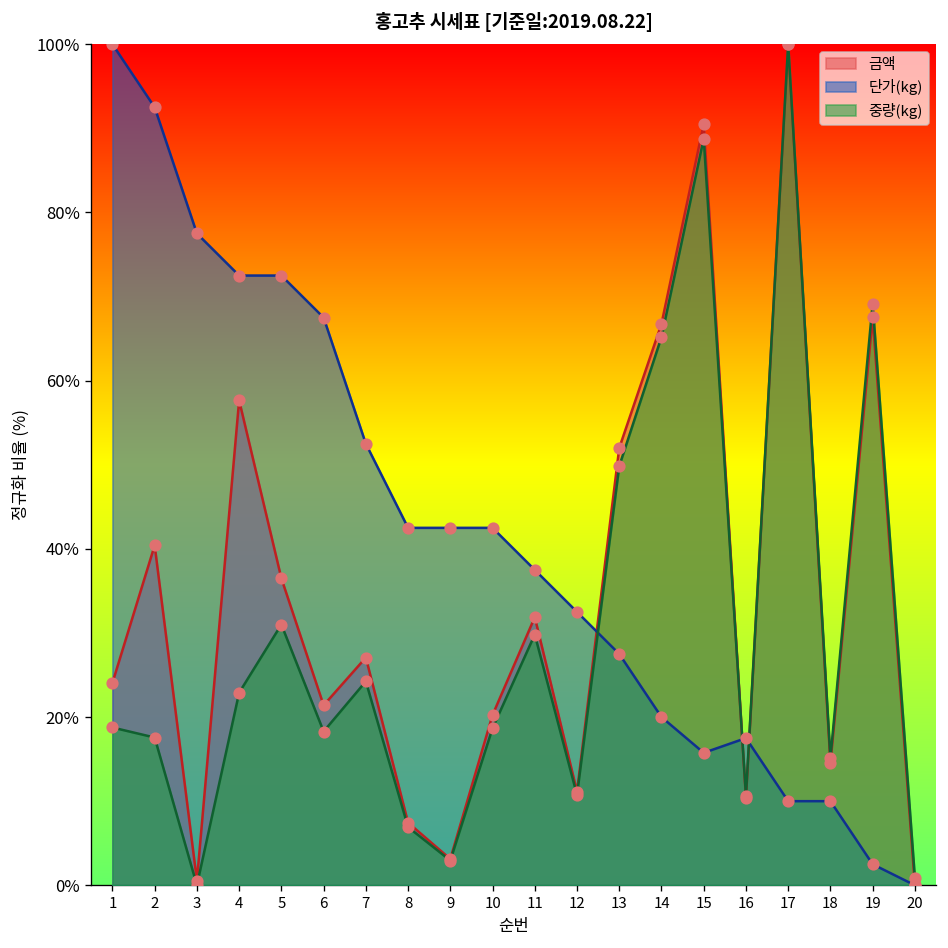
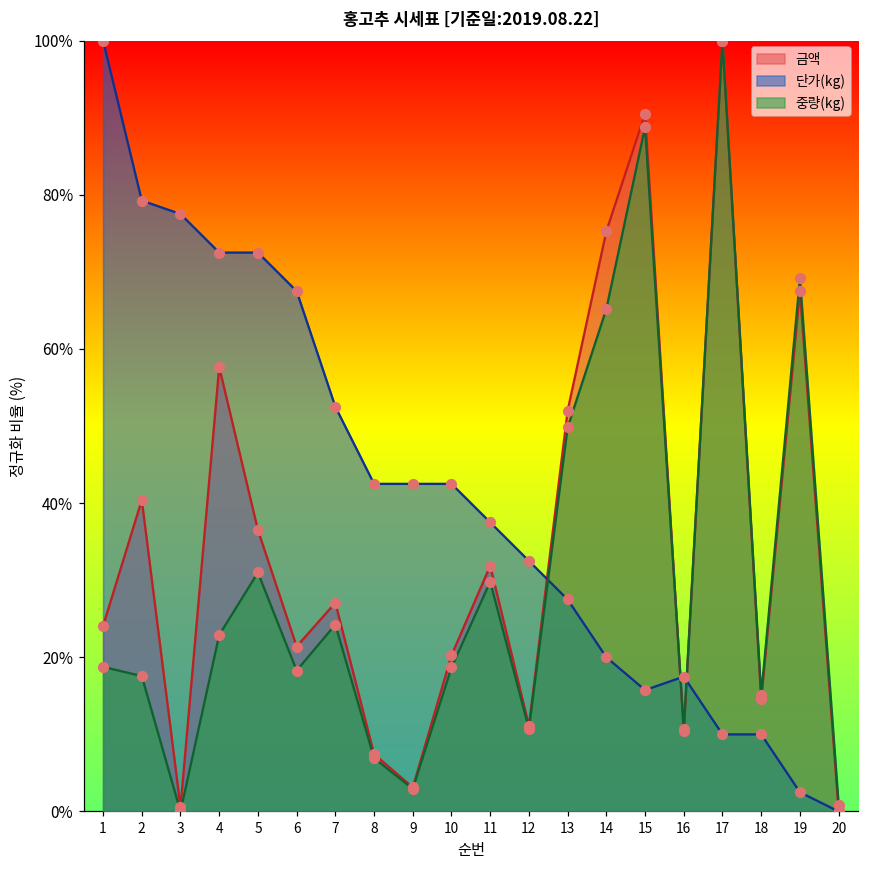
단가(kg), 2: 93% -> 79%
금액, 14: 67% -> 75%
